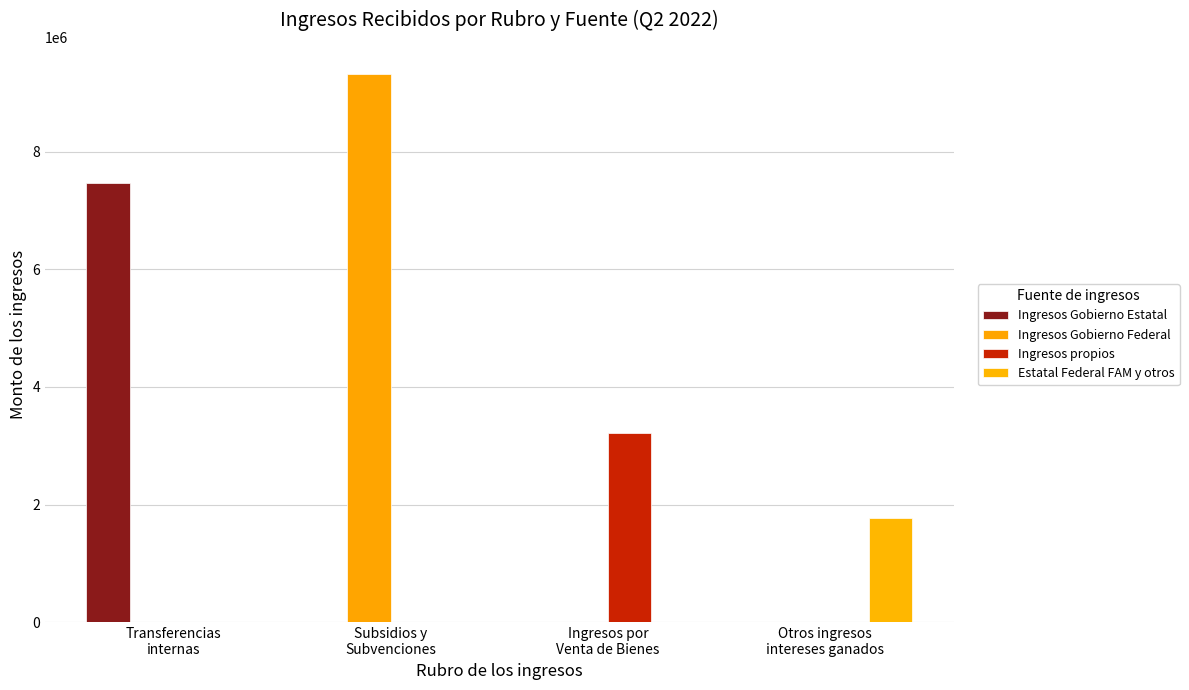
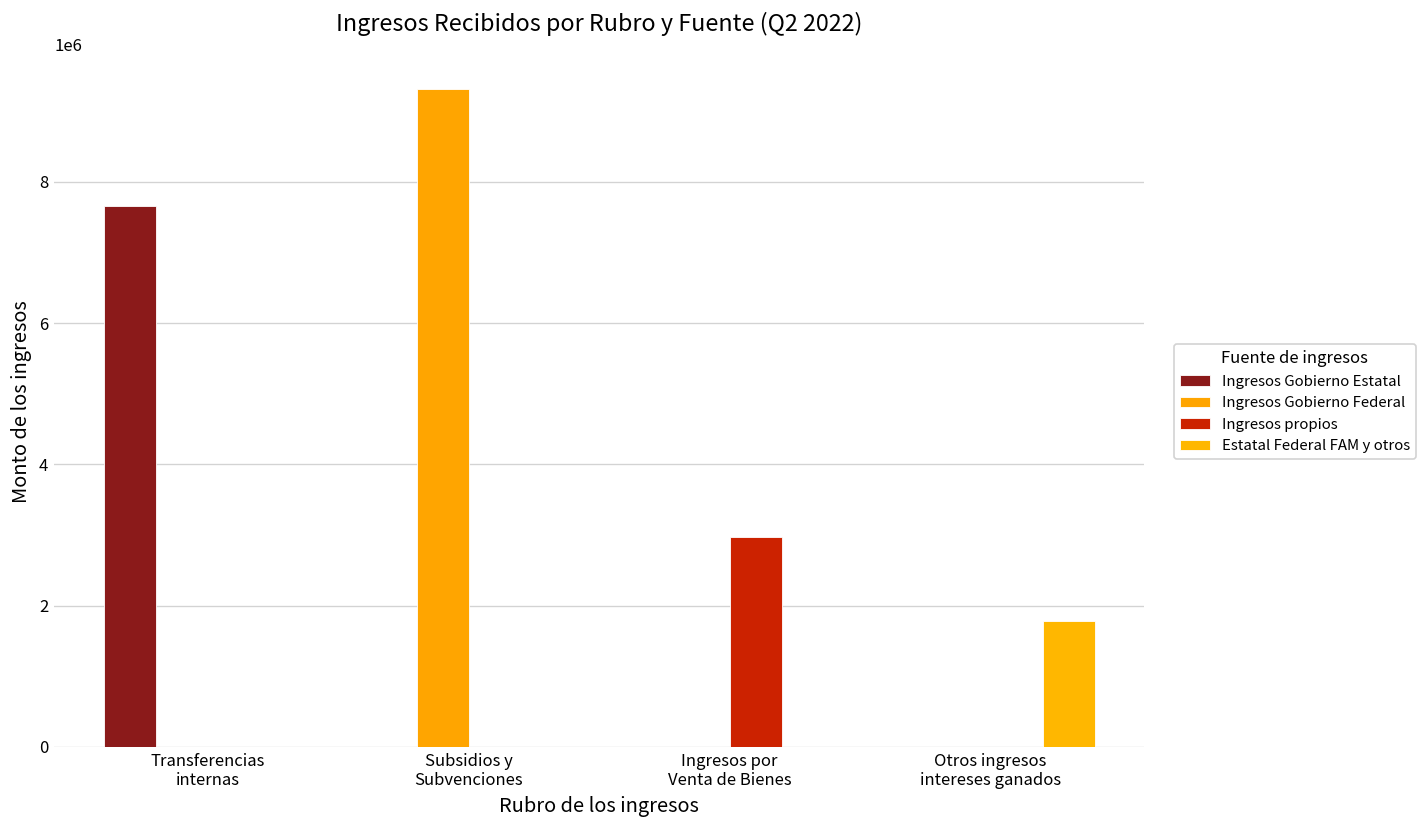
Ingresos Gobierno Estatal, Transferencias internas: 7500000 -> 7700000
Ingresos propios, Ingresos por Venta de Bienes: 3200000 -> 3000000
